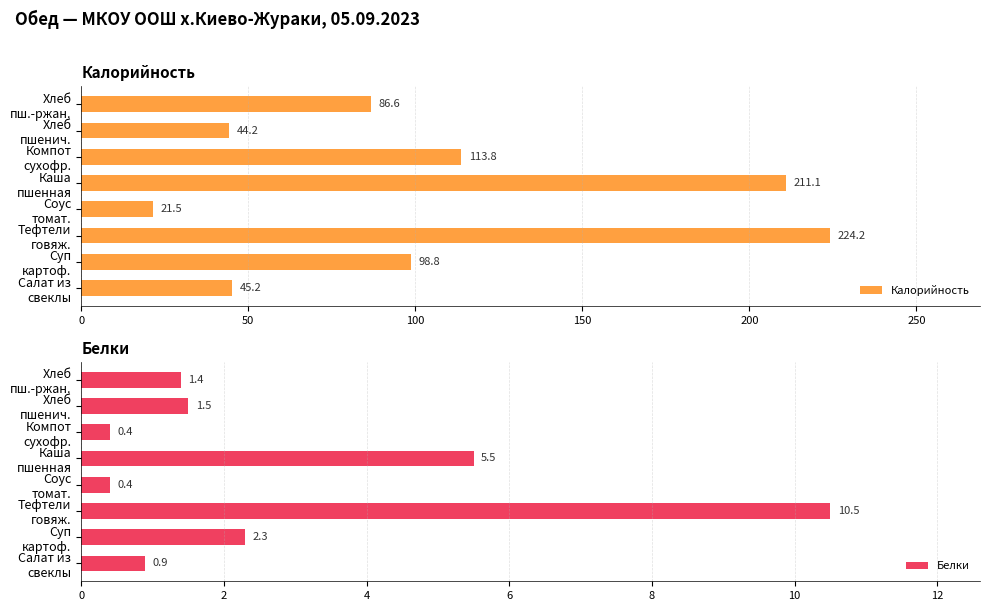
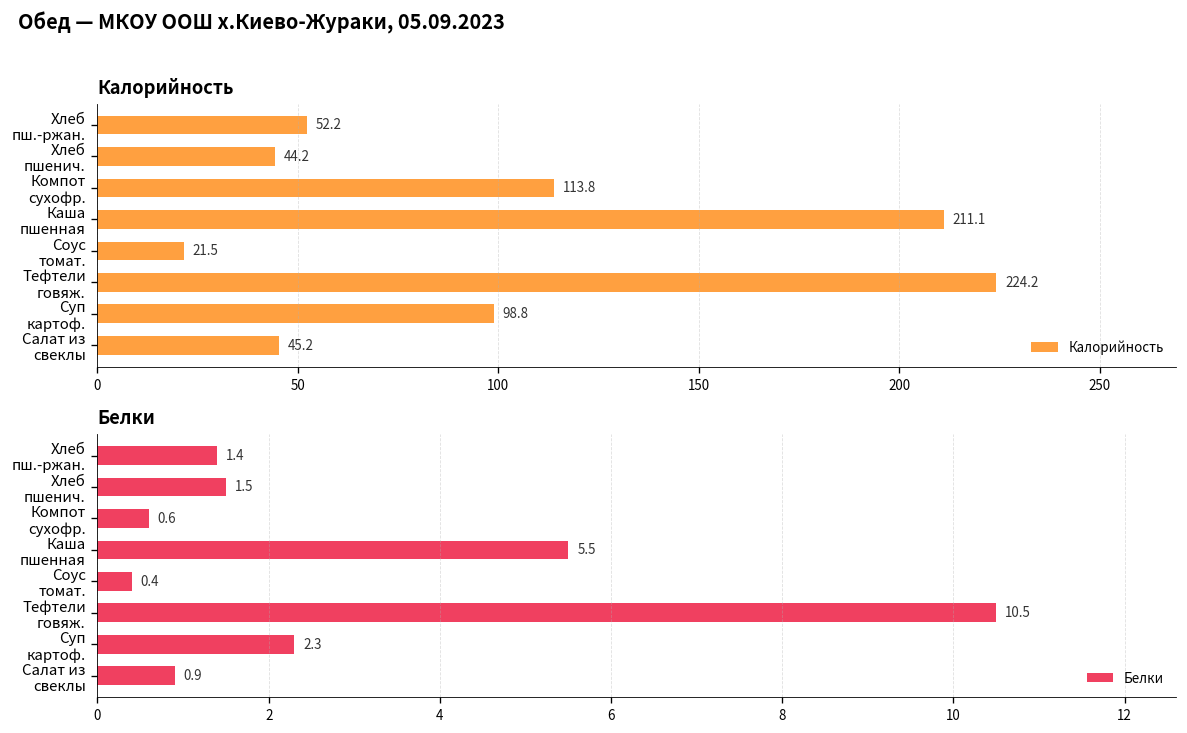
Калорийность, Хлеб пш.-ржан.: 86.6 -> 52.2
Белки, Компот сухофр.: 0.4 -> 0.6
